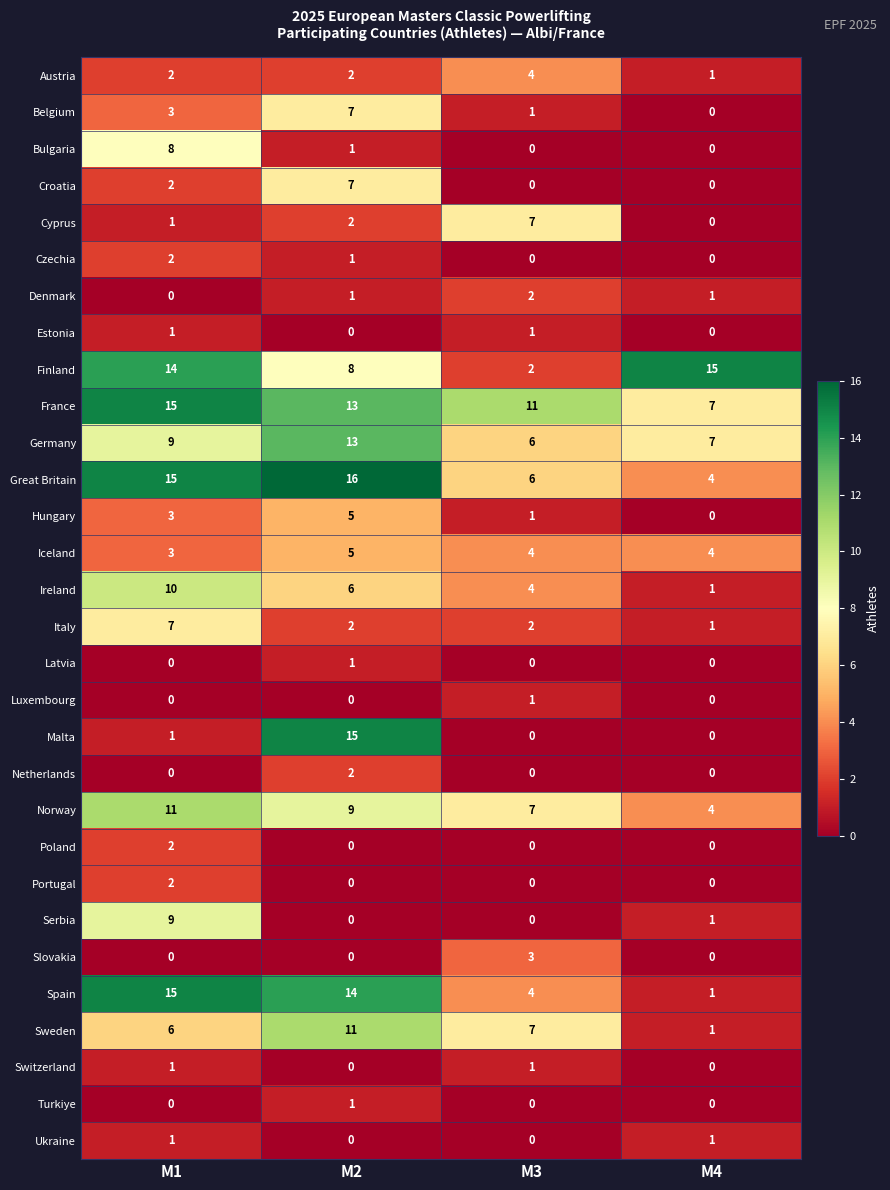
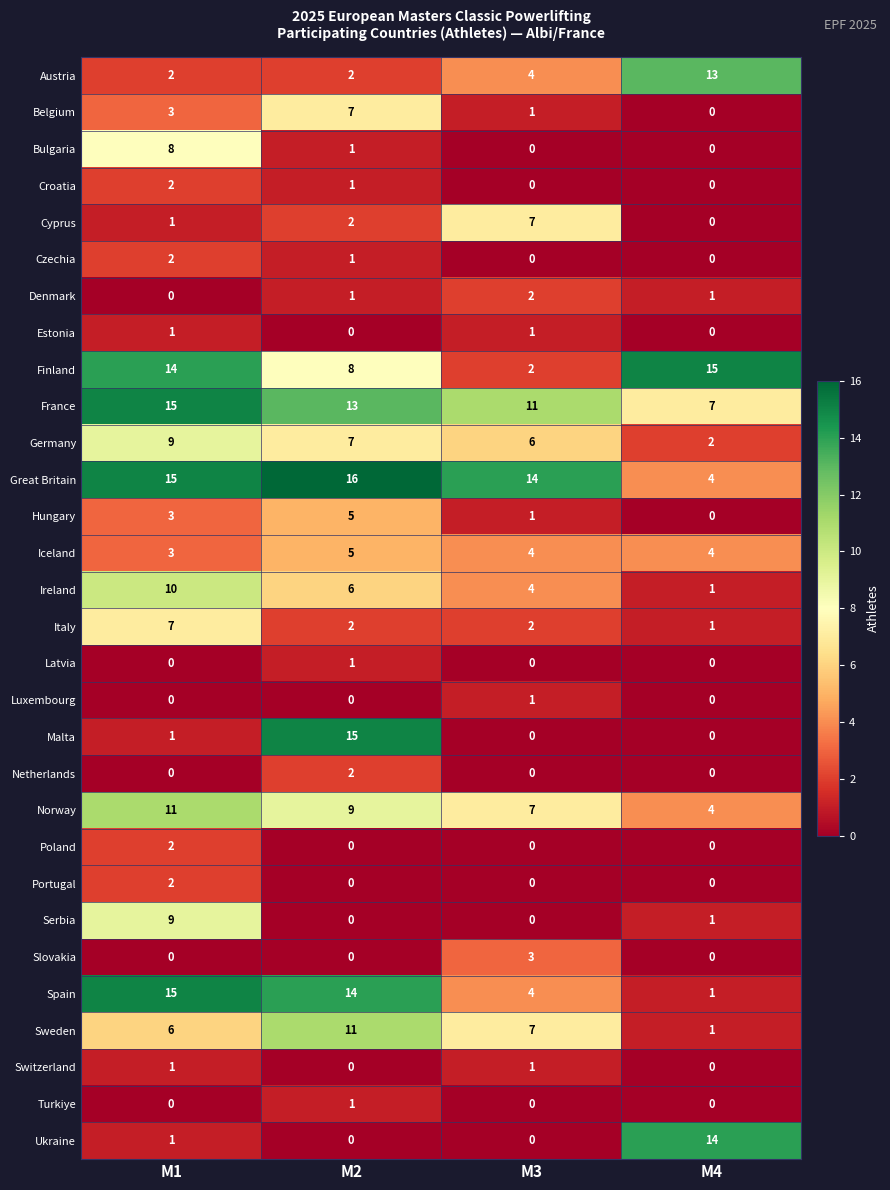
Austria, M4: 1 -> 13
Croatia, M2: 7 -> 1
Germany, M2: 13 -> 7
Germany, M4: 7 -> 2
Great Britain, M3: 6 -> 14
Ukraine, M4: 1 -> 14
